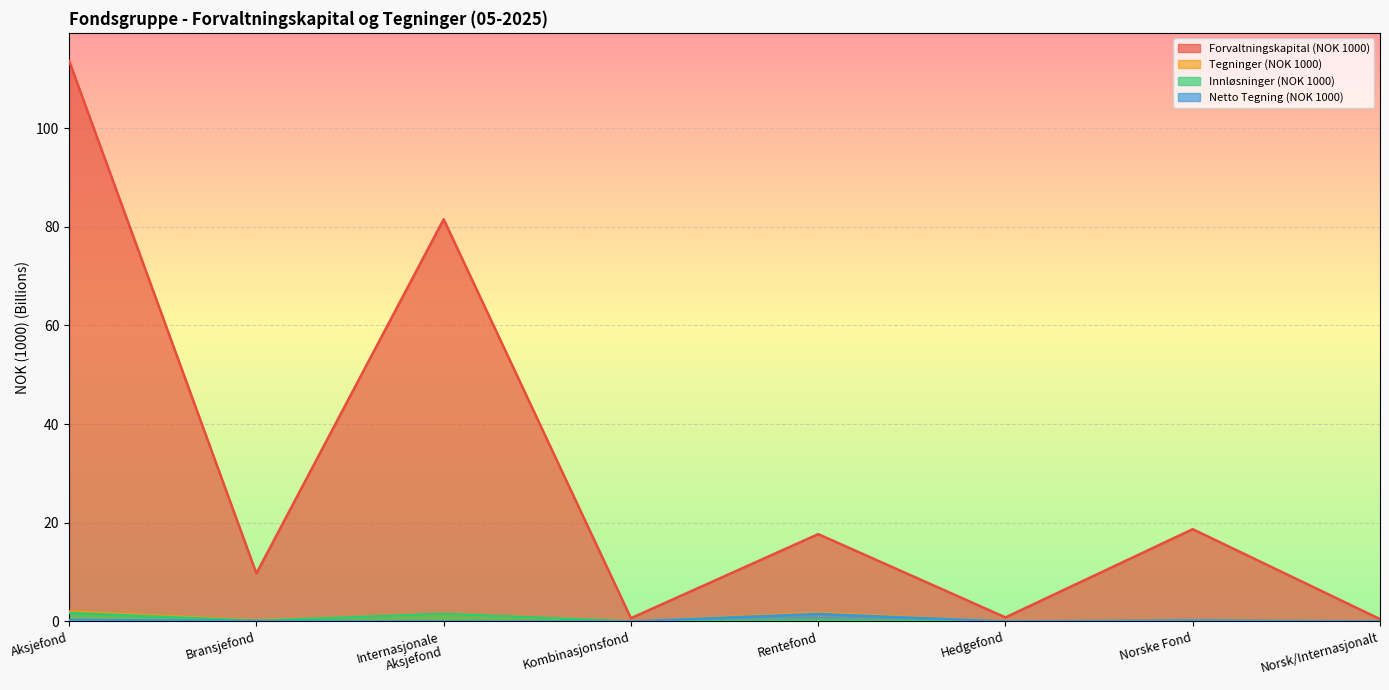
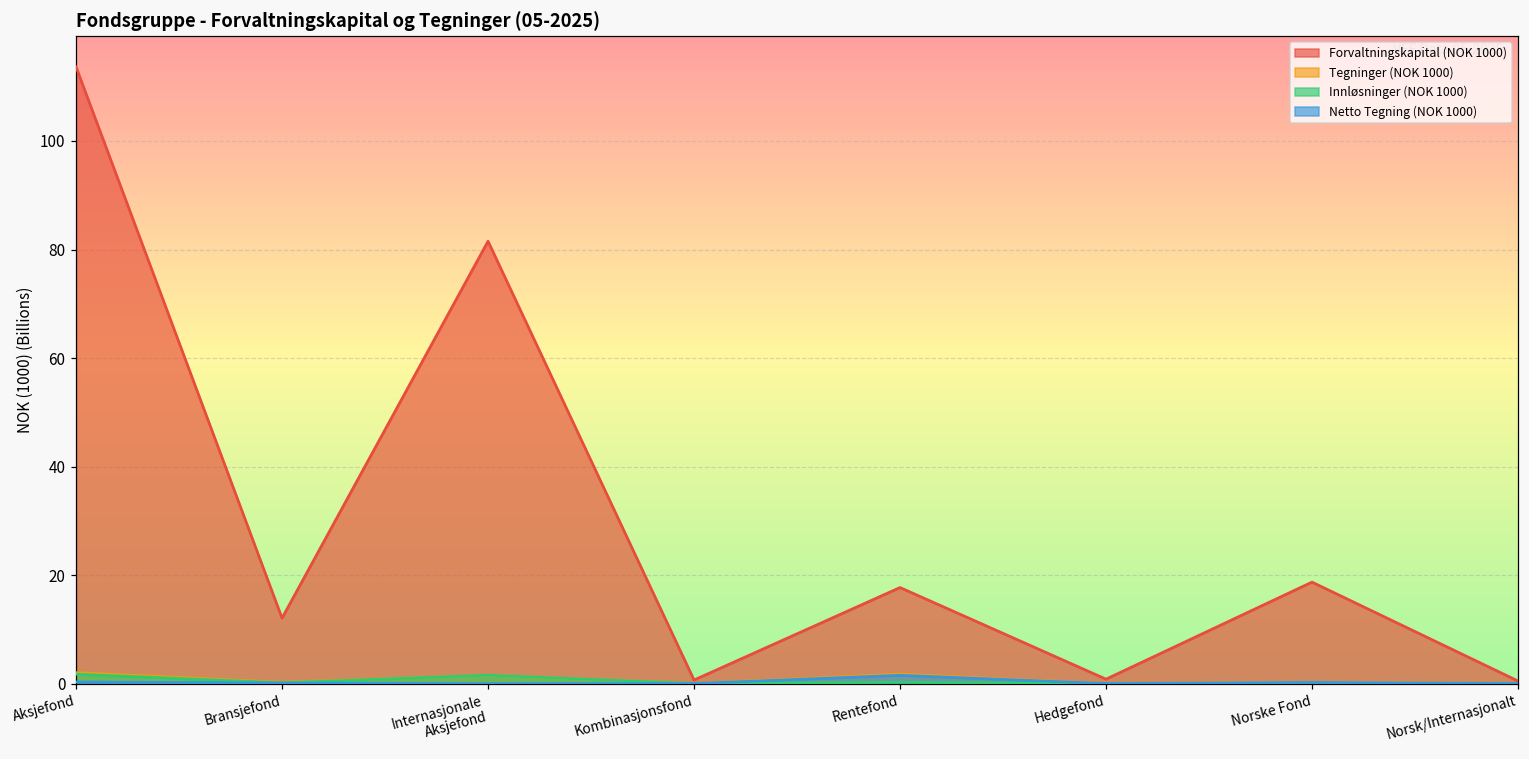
Forvaltningskapital (NOK 1000), Bransjefond: 10 -> 12
